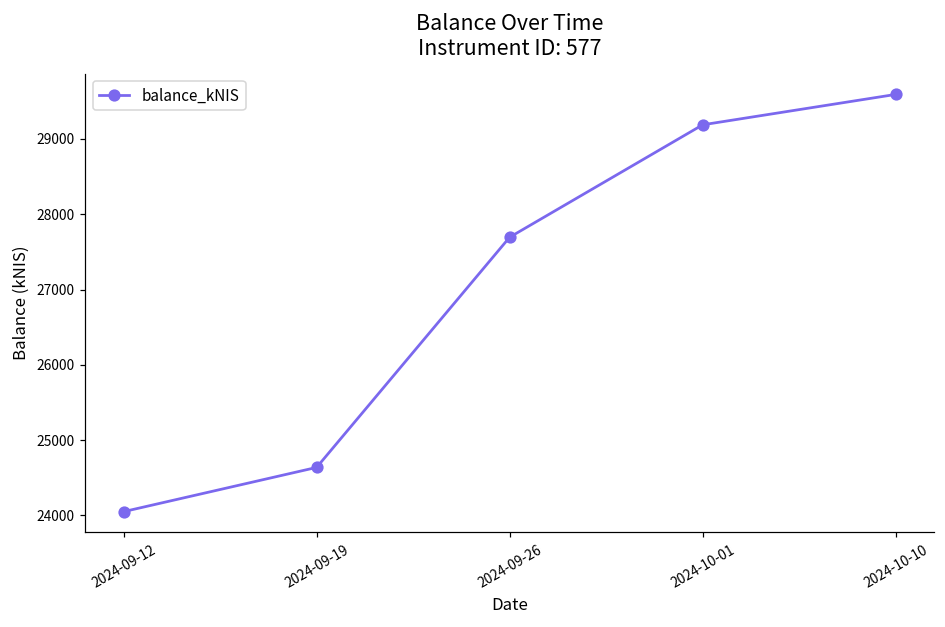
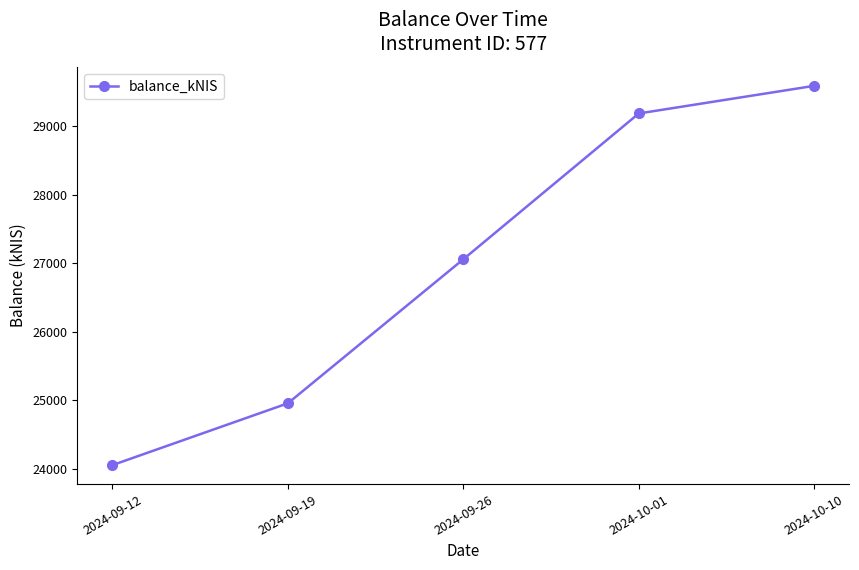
2024-09-19: 24600 -> 25000
2024-09-26: 27700 -> 27100
